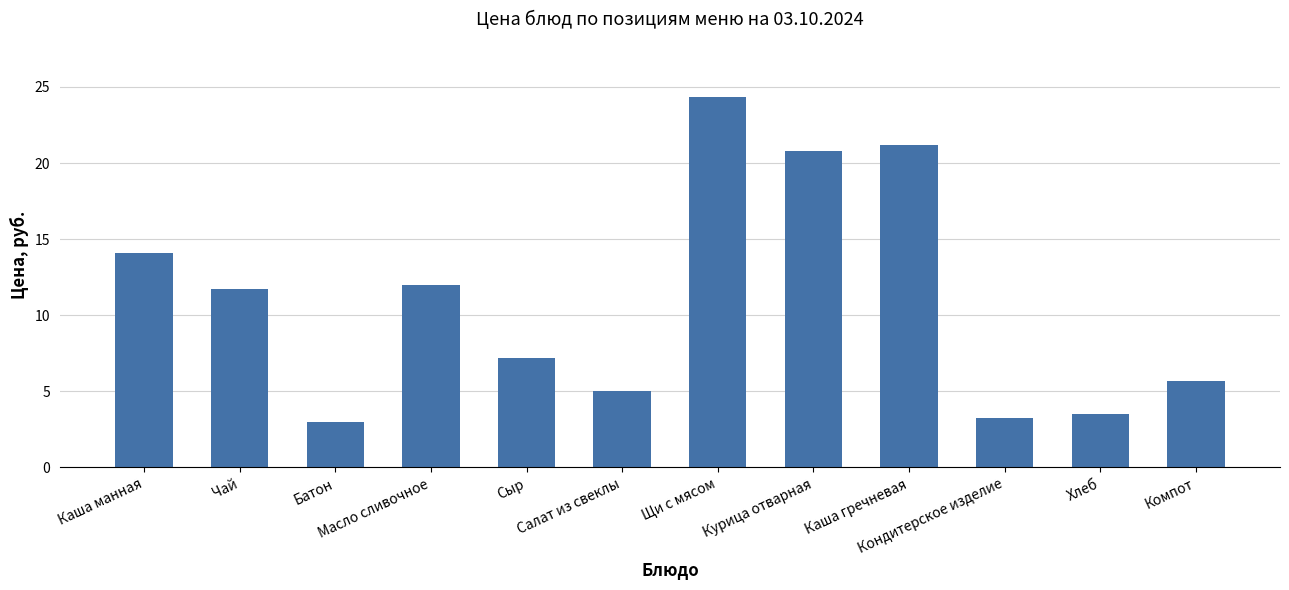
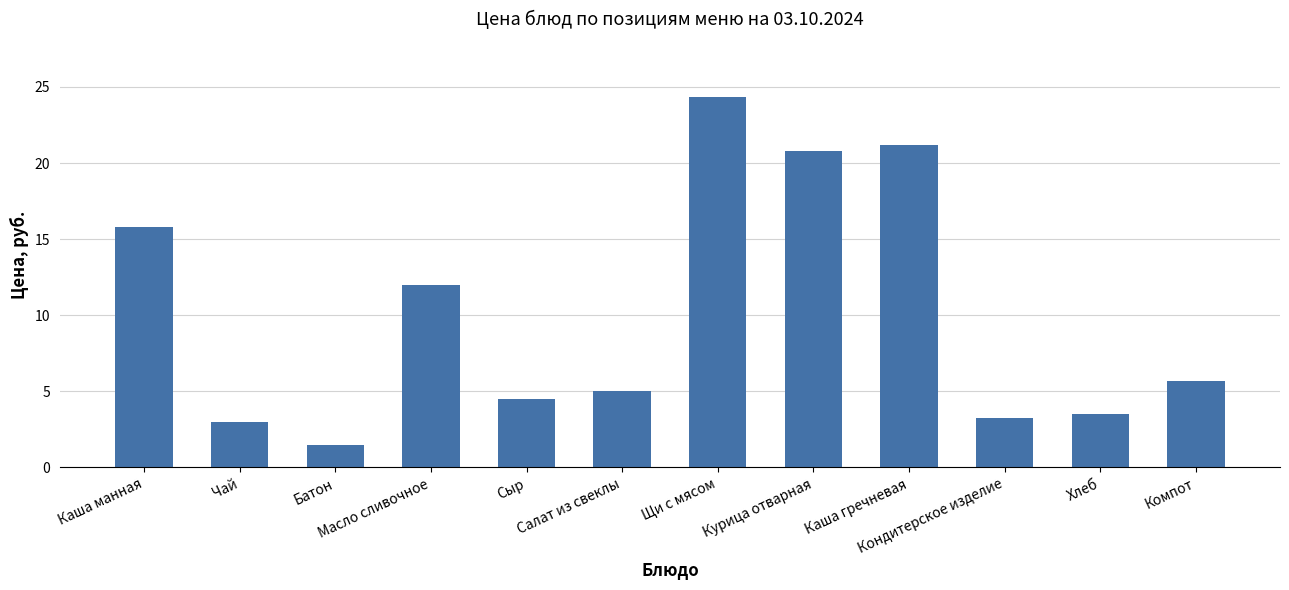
Каша манная: 14.1 -> 15.8
Чай: 11.7 -> 3.0
Батон: 3.0 -> 1.5
Сыр: 7.2 -> 4.5
